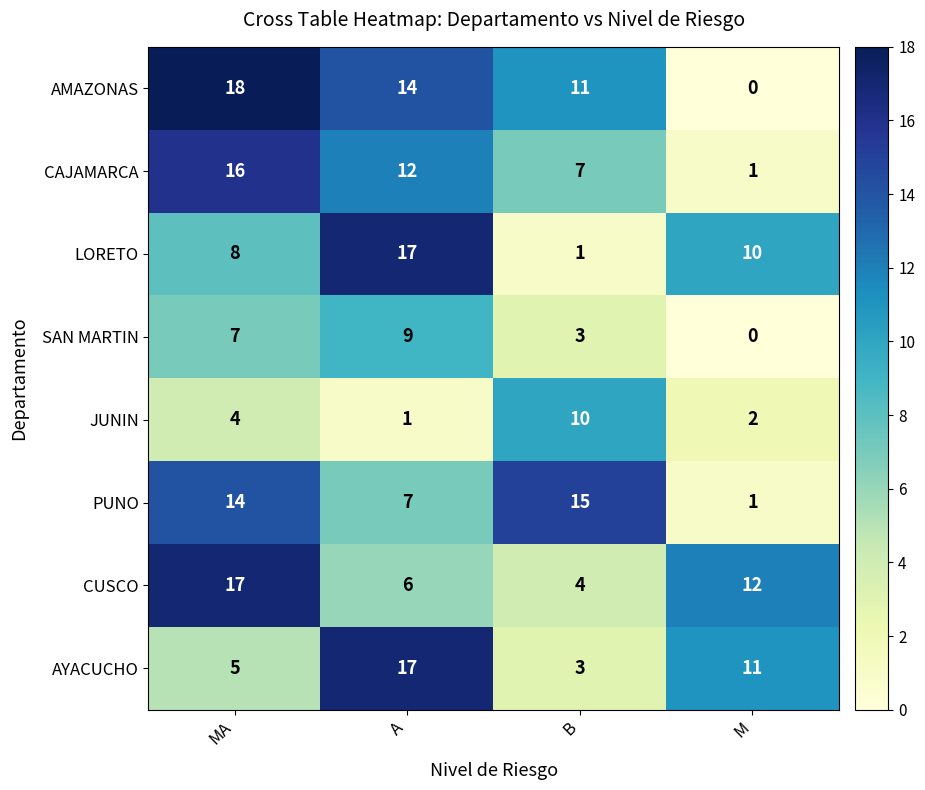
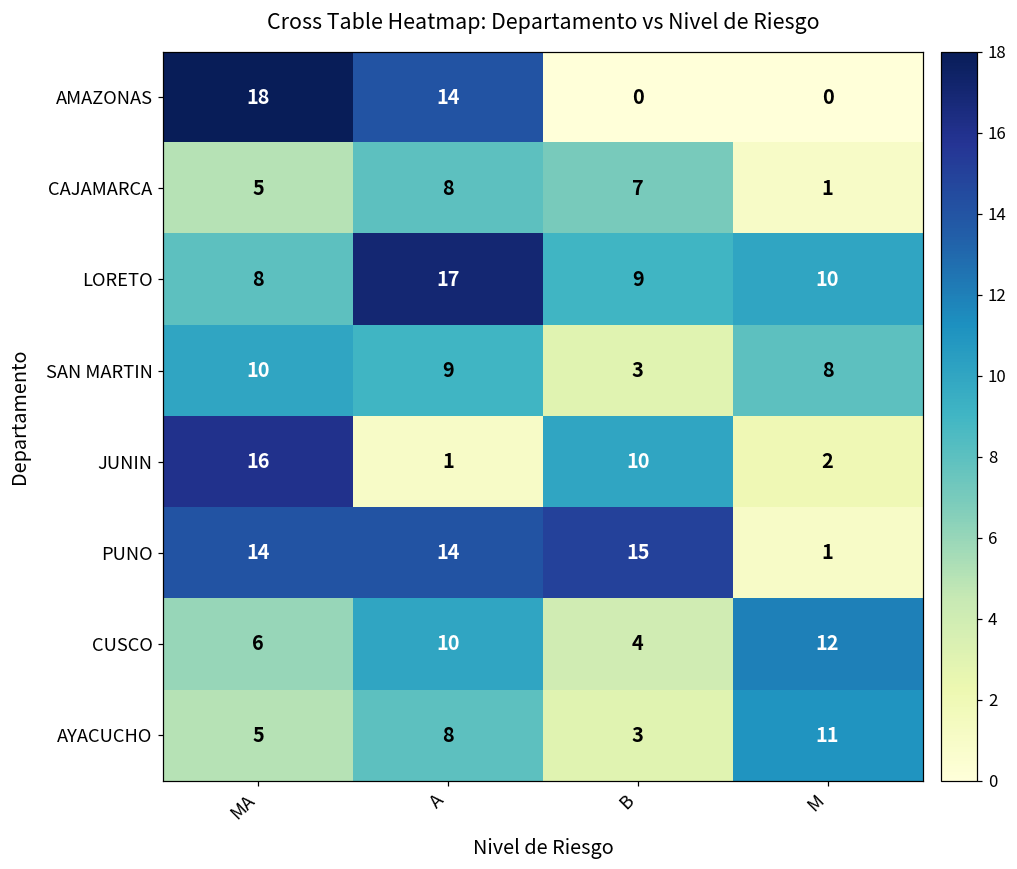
AMAZONAS, B: 11 -> 0
CAJAMARCA, MA: 16 -> 5
CAJAMARCA, A: 12 -> 8
LORETO, B: 1 -> 9
SAN MARTIN, MA: 7 -> 10
SAN MARTIN, M: 0 -> 8
JUNIN, MA: 4 -> 16
PUNO, A: 7 -> 14
CUSCO, MA: 17 -> 6
CUSCO, A: 6 -> 10
AYACUCHO, A: 17 -> 8
